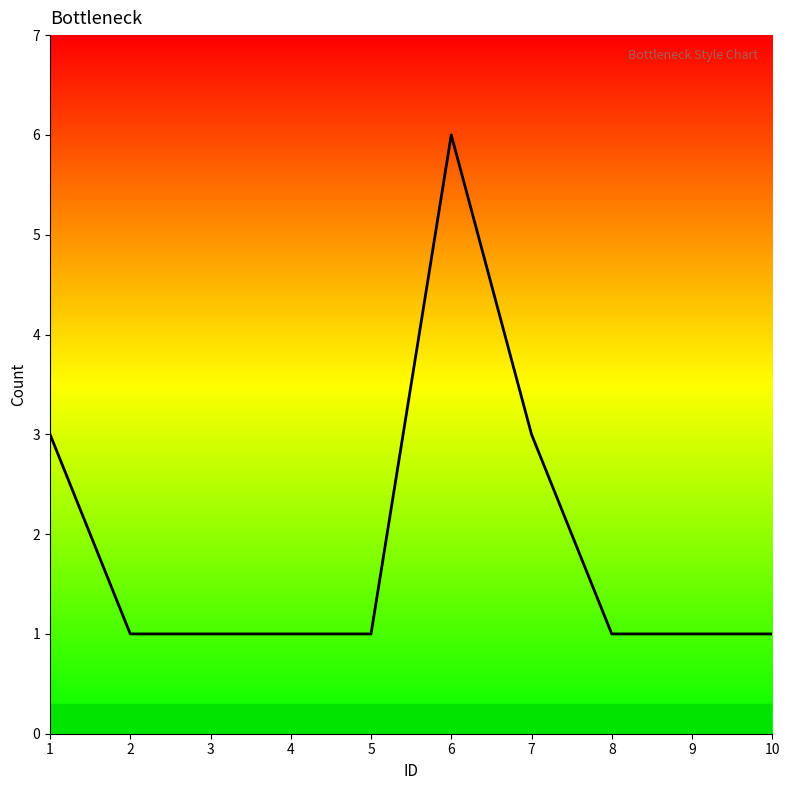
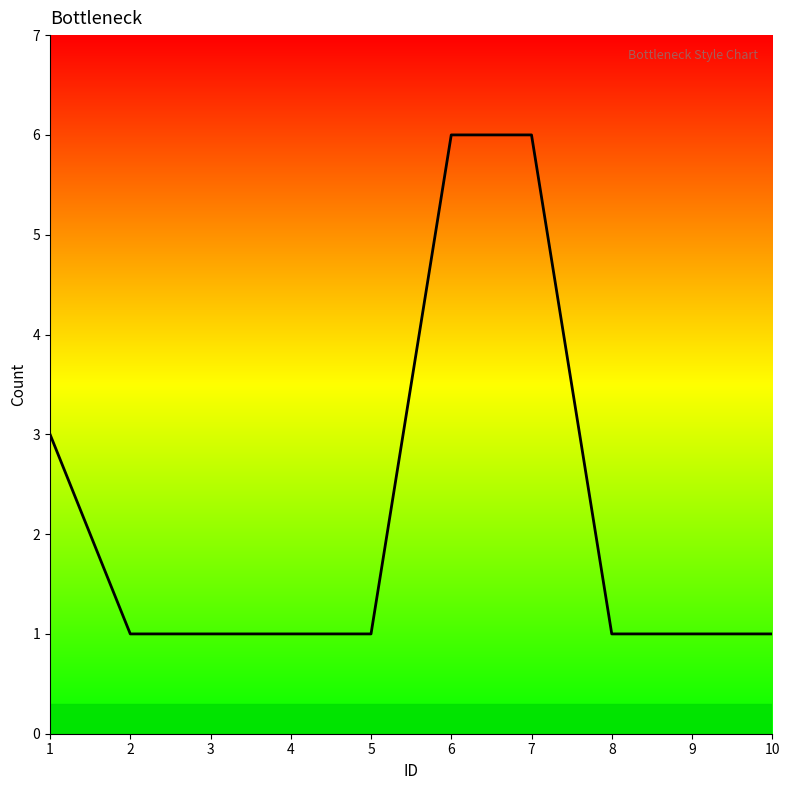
7: 3 -> 6
